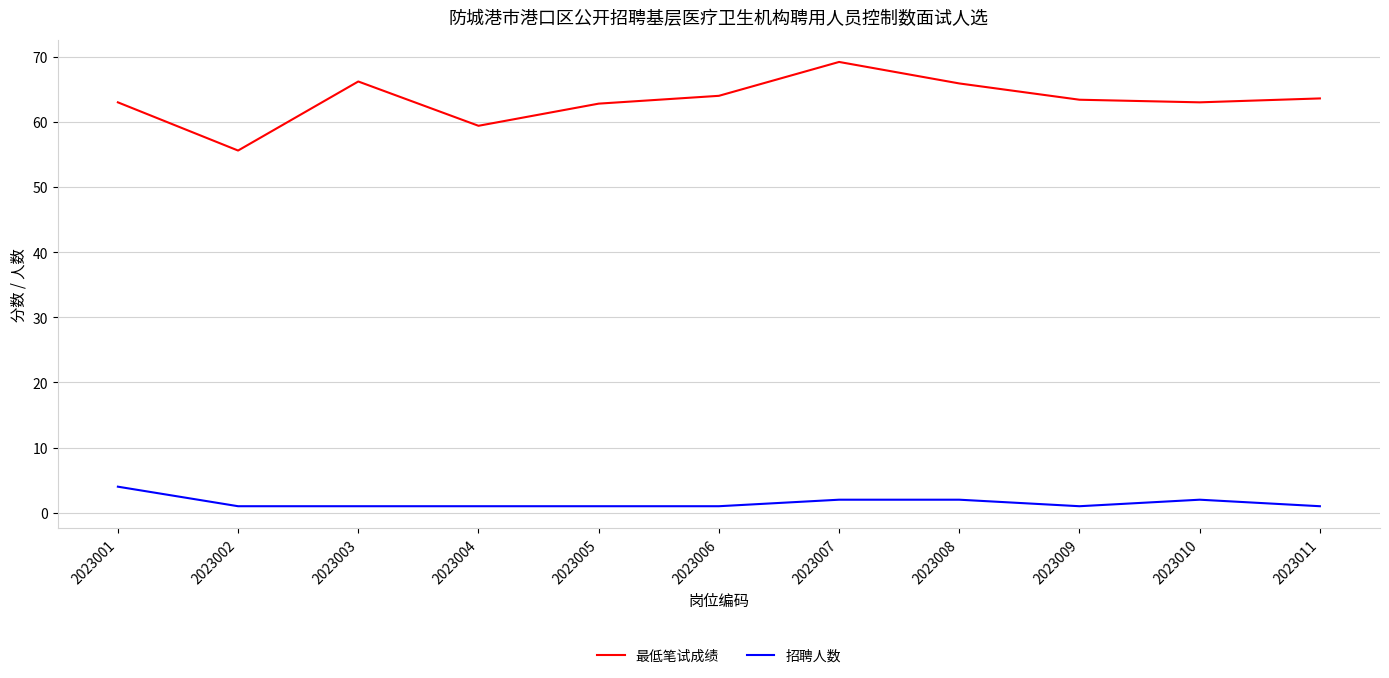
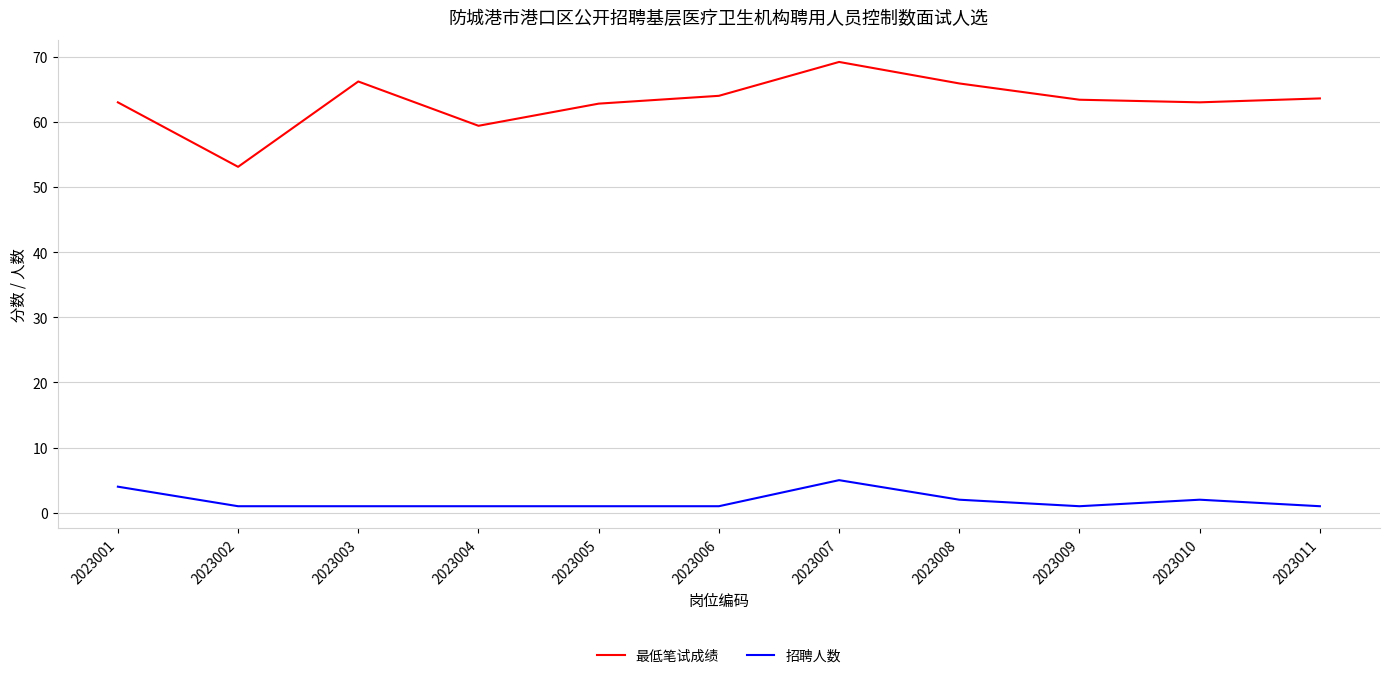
最低笔试成绩, 2023002: 56 -> 53
招聘人数, 2023007: 2 -> 5
